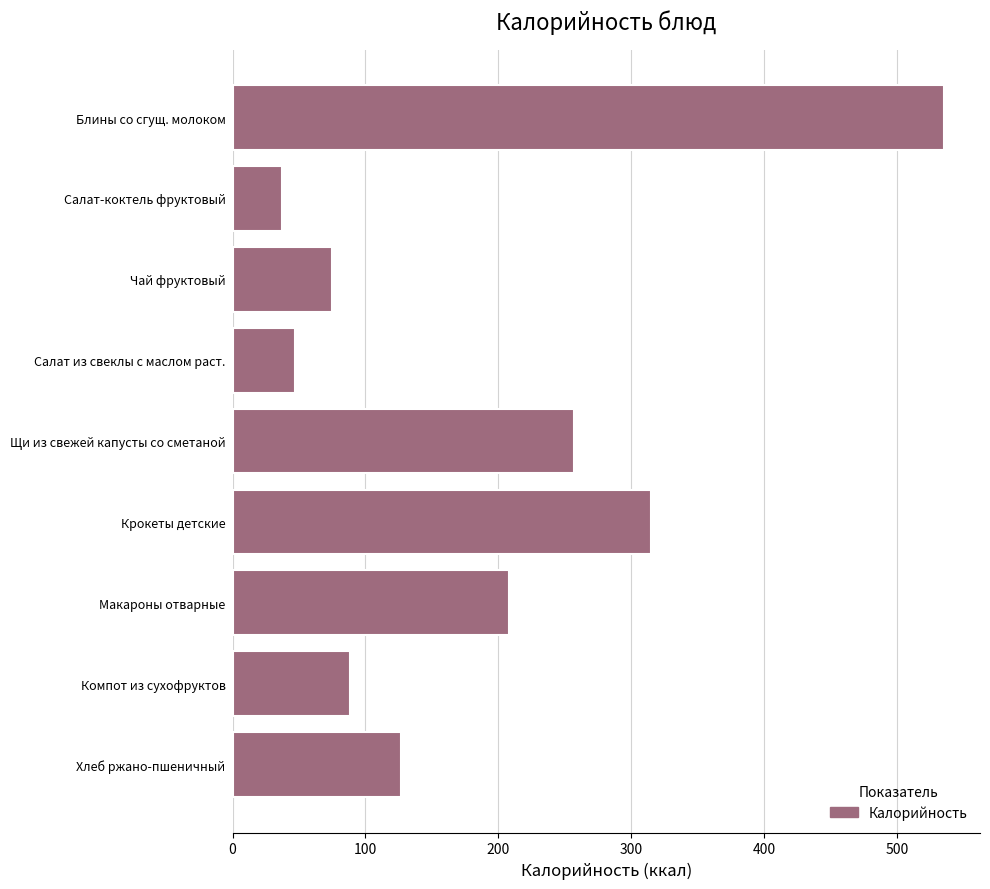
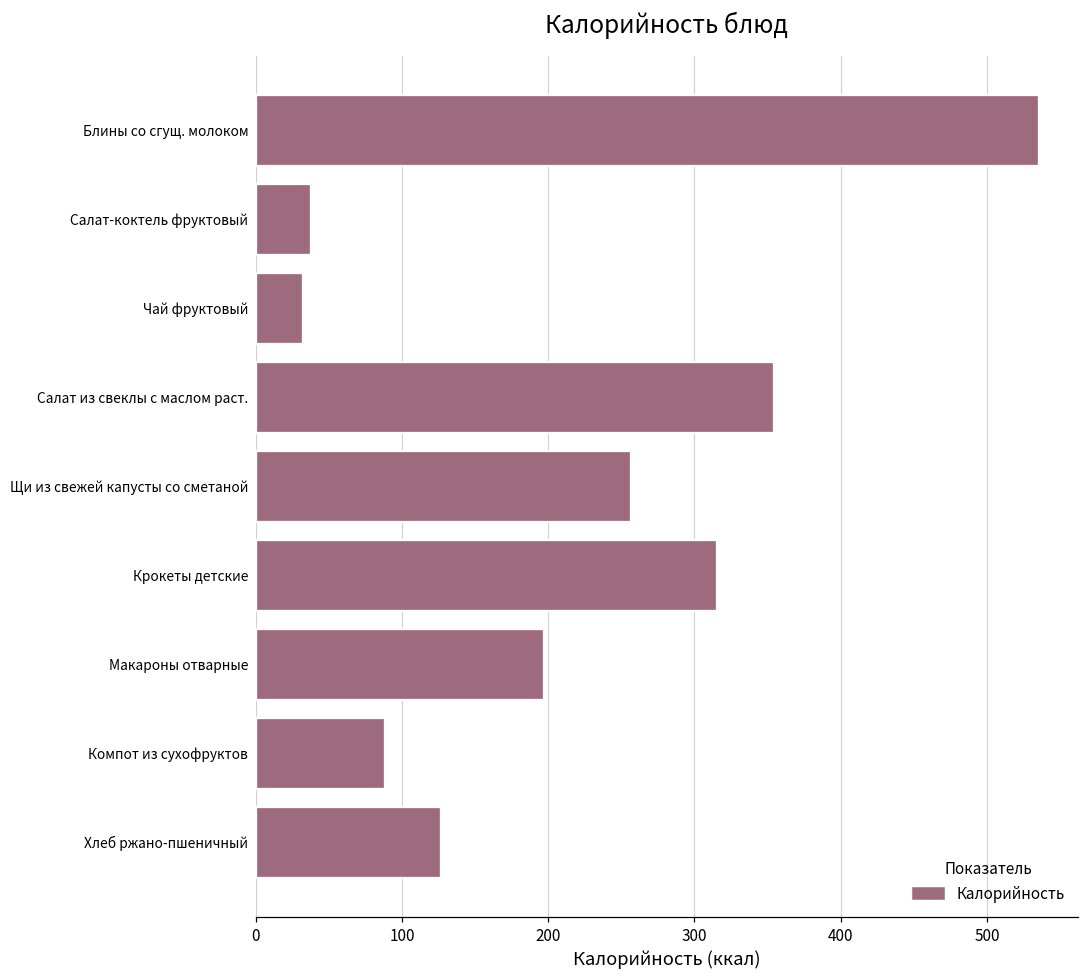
Чай фруктовый: 75 -> 32
Салат из свеклы с маслом раст.: 47 -> 354
Макароны отварные: 208 -> 197
